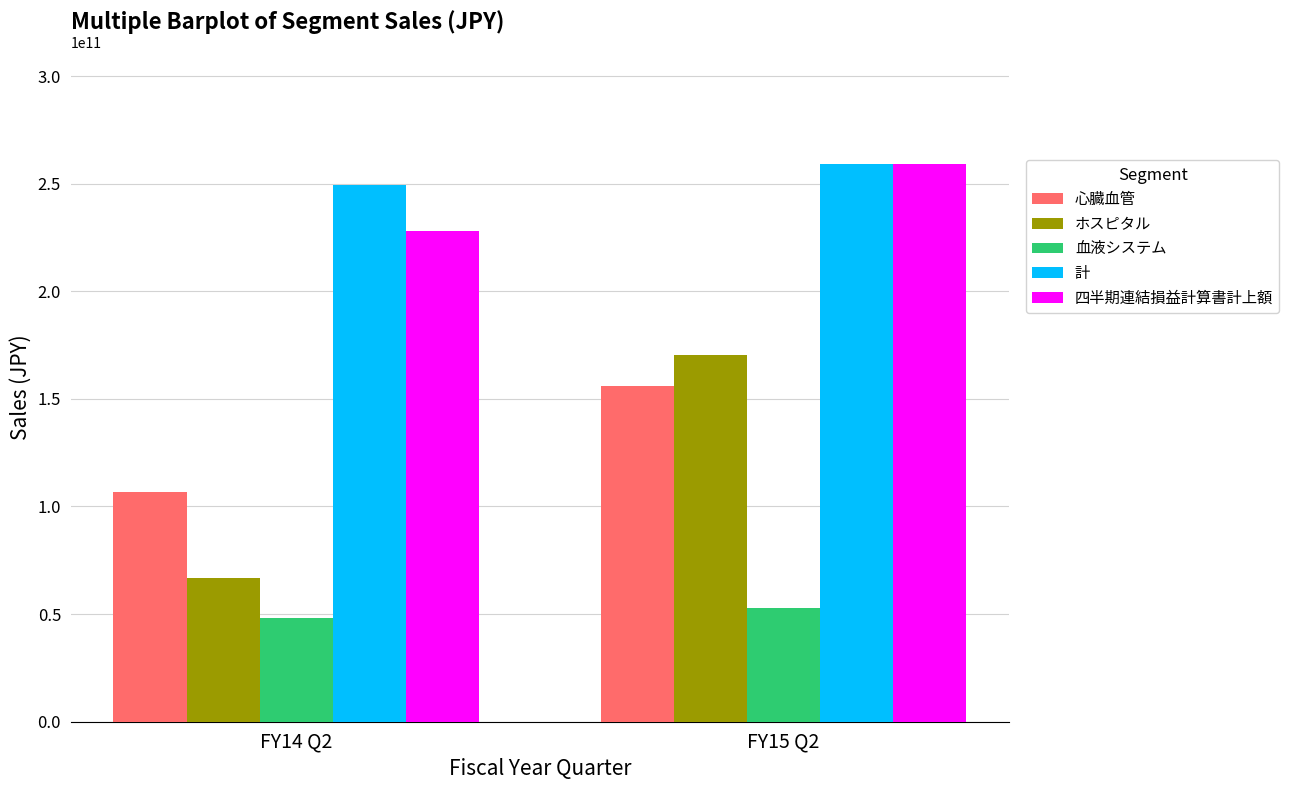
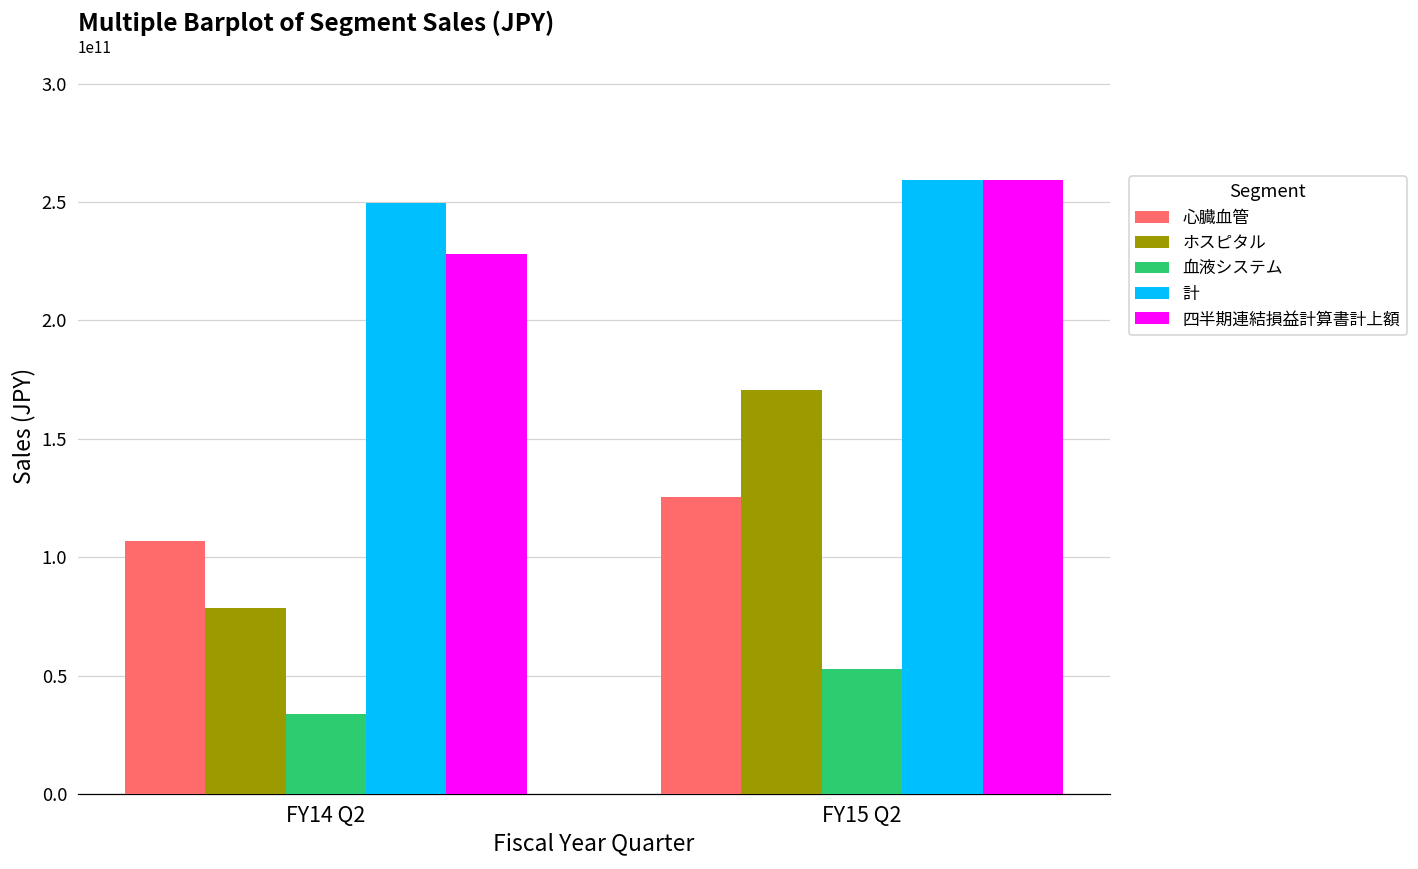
ホスピタル, FY14 Q2: 67000000000 -> 78000000000
血液システム, FY14 Q2: 48000000000 -> 34000000000
心臓血管, FY15 Q2: 156000000000 -> 126000000000
